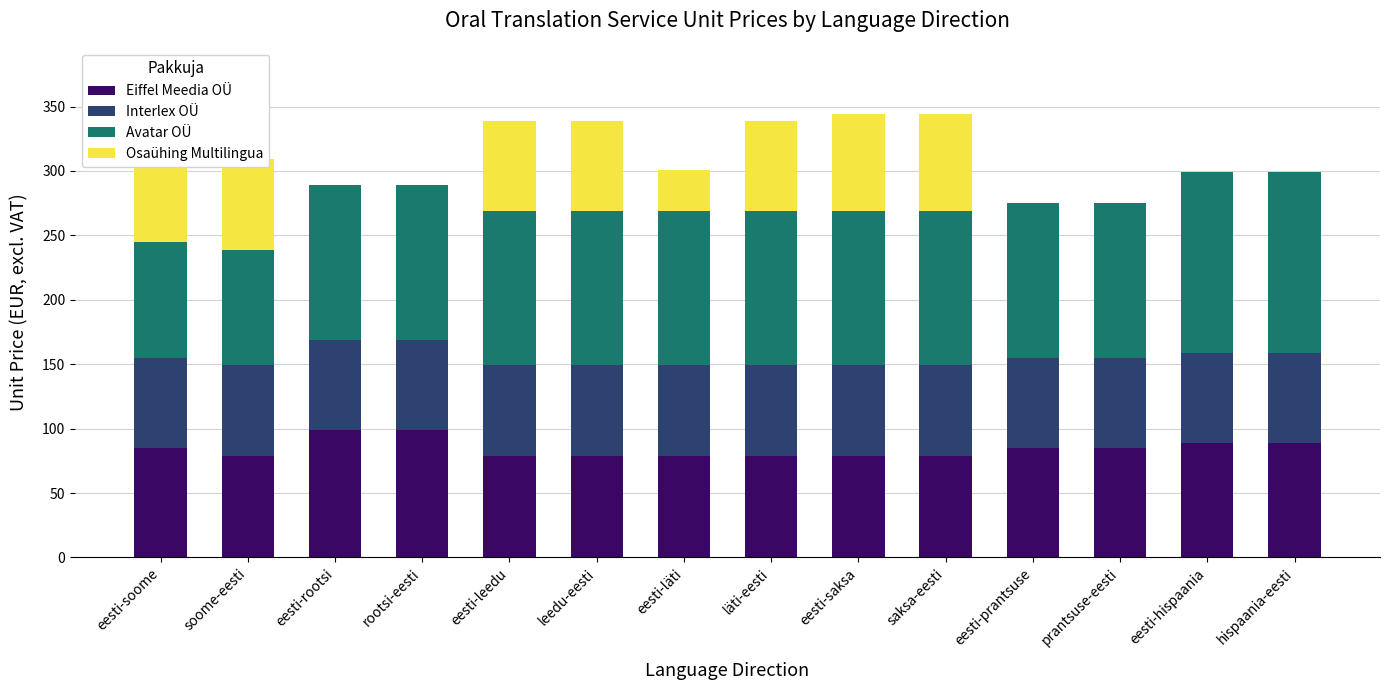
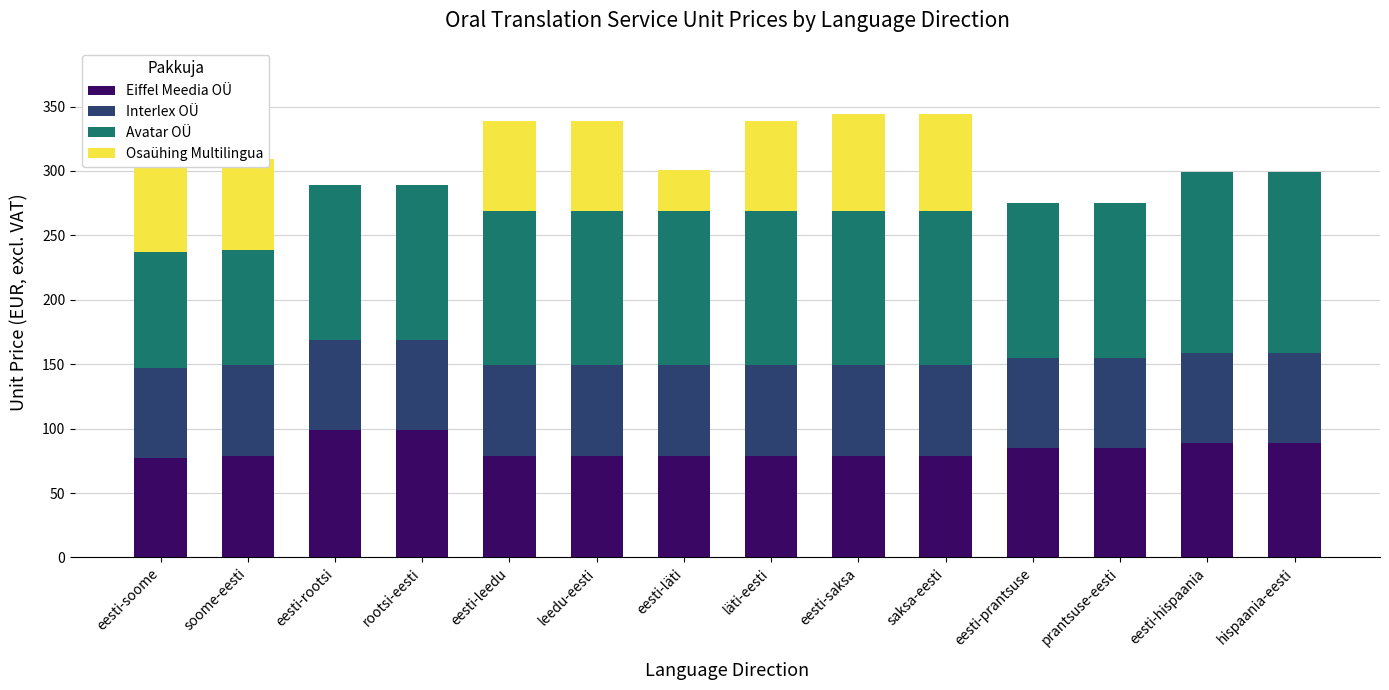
Eiffel Meedia OÜ, eesti-soome: 85 -> 77
